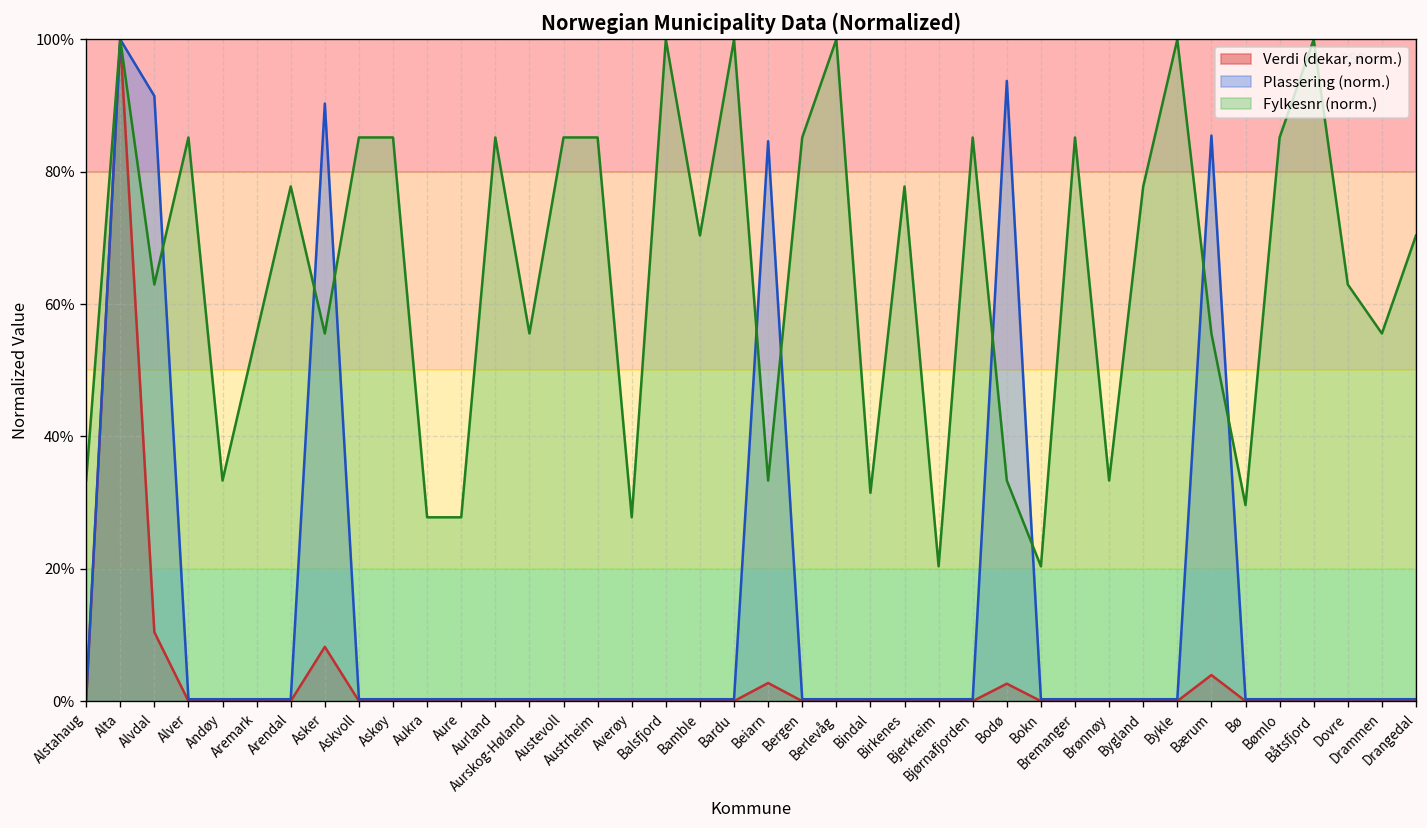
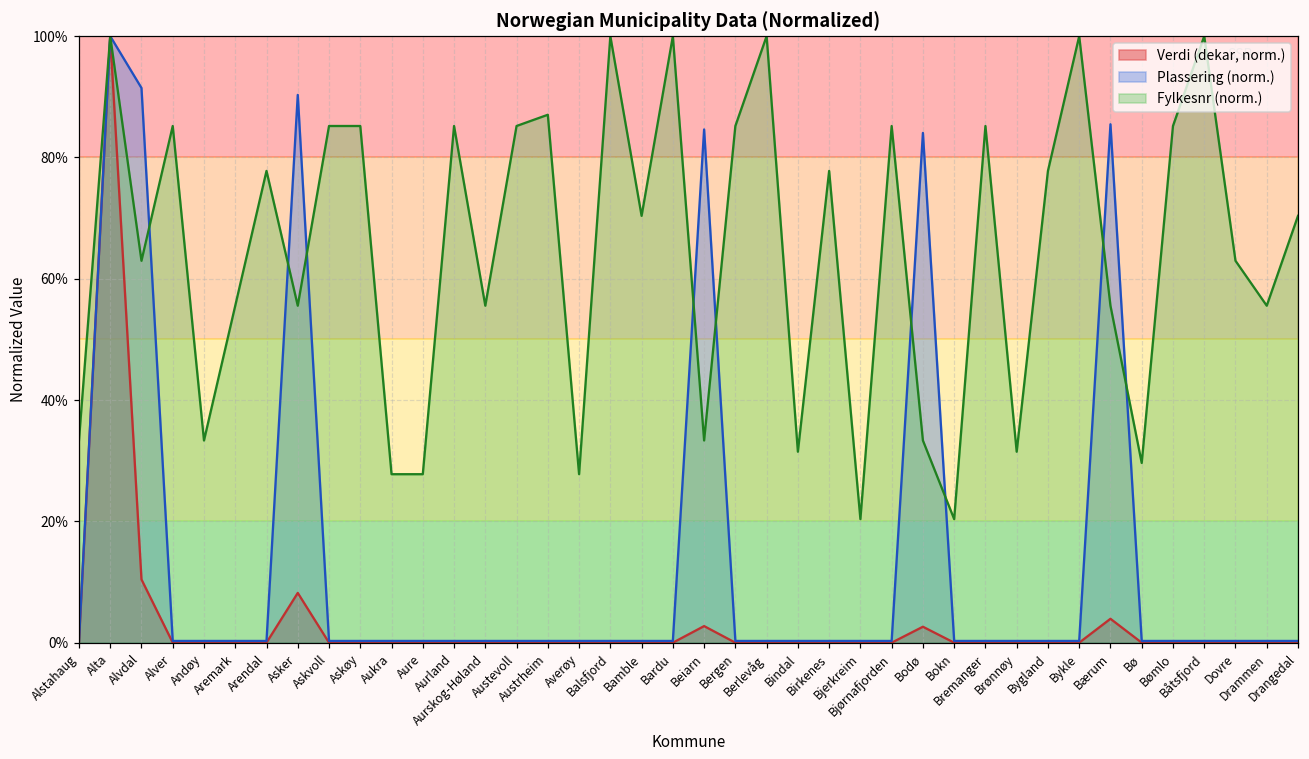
Fylkesnr (norm.), Austrheim: 85% -> 87%
Plassering (norm.), Bodø: 94% -> 84%
Fylkesnr (norm.), Brønnøy: 33% -> 31%
